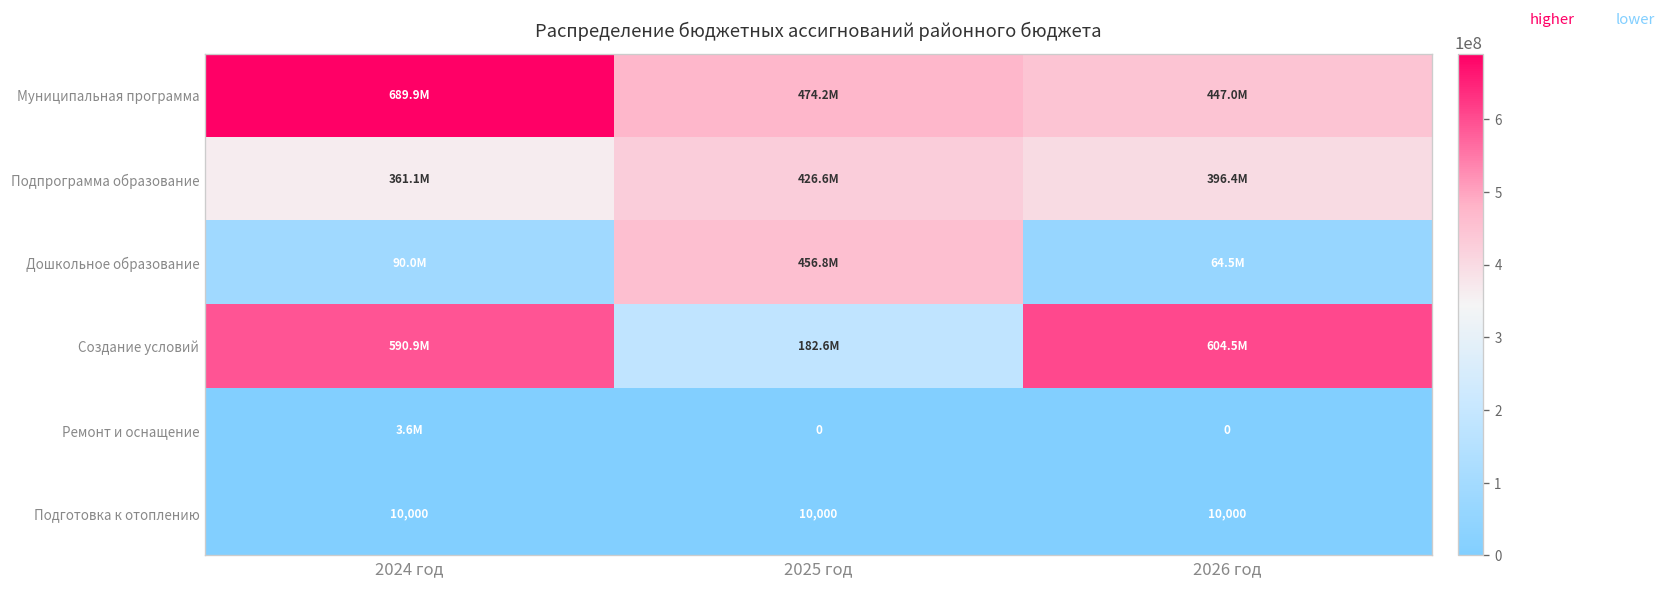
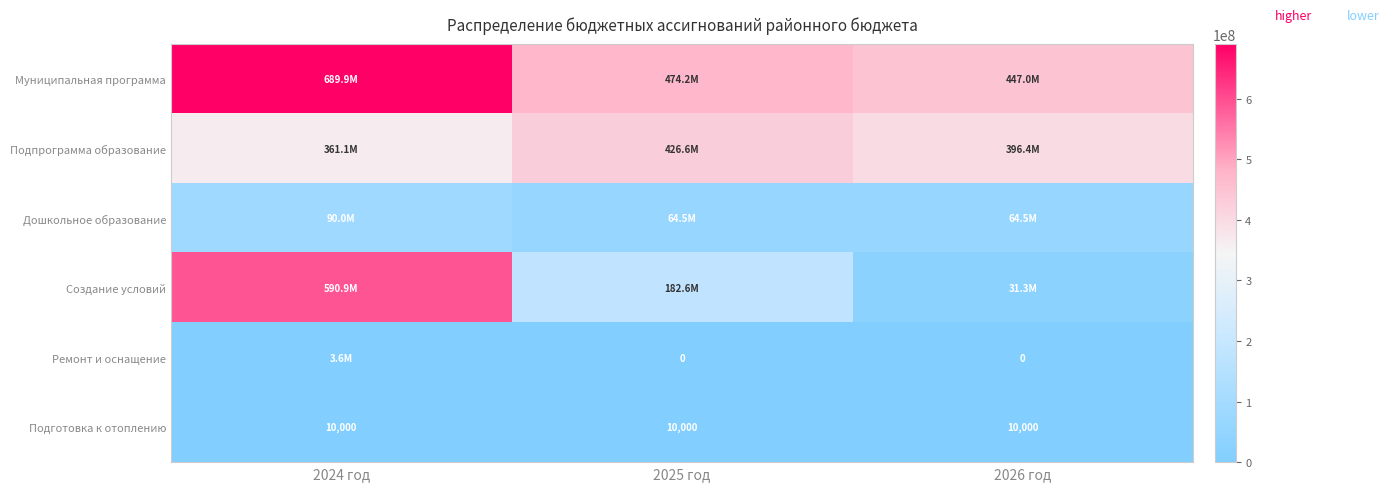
Дошкольное образование, 2025 год: 456.8M -> 64.5M
Создание условий, 2026 год: 604.5M -> 31.3M
